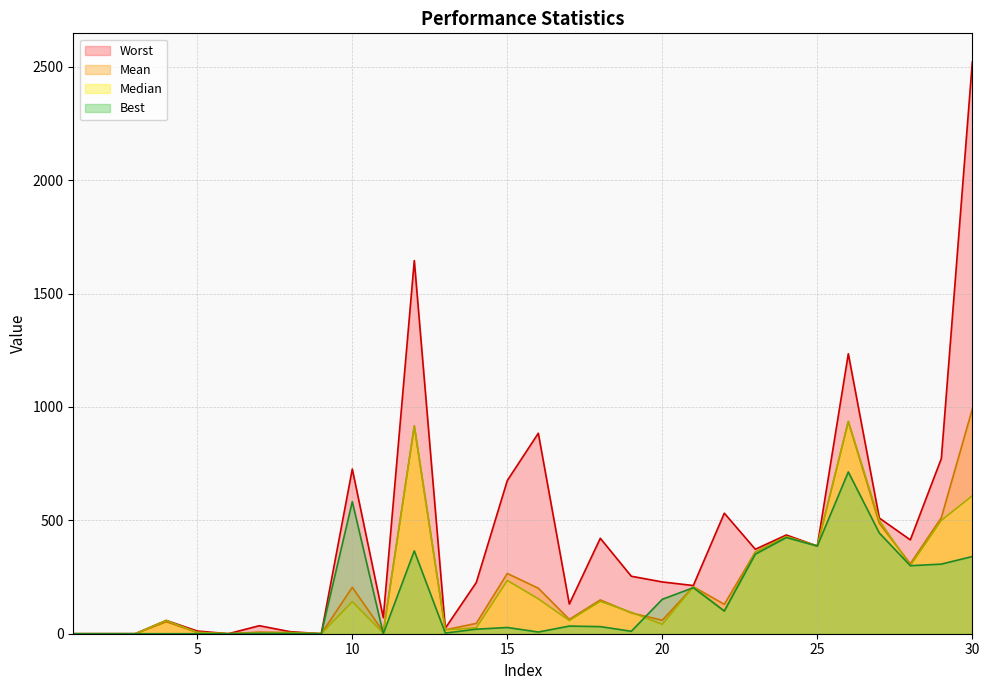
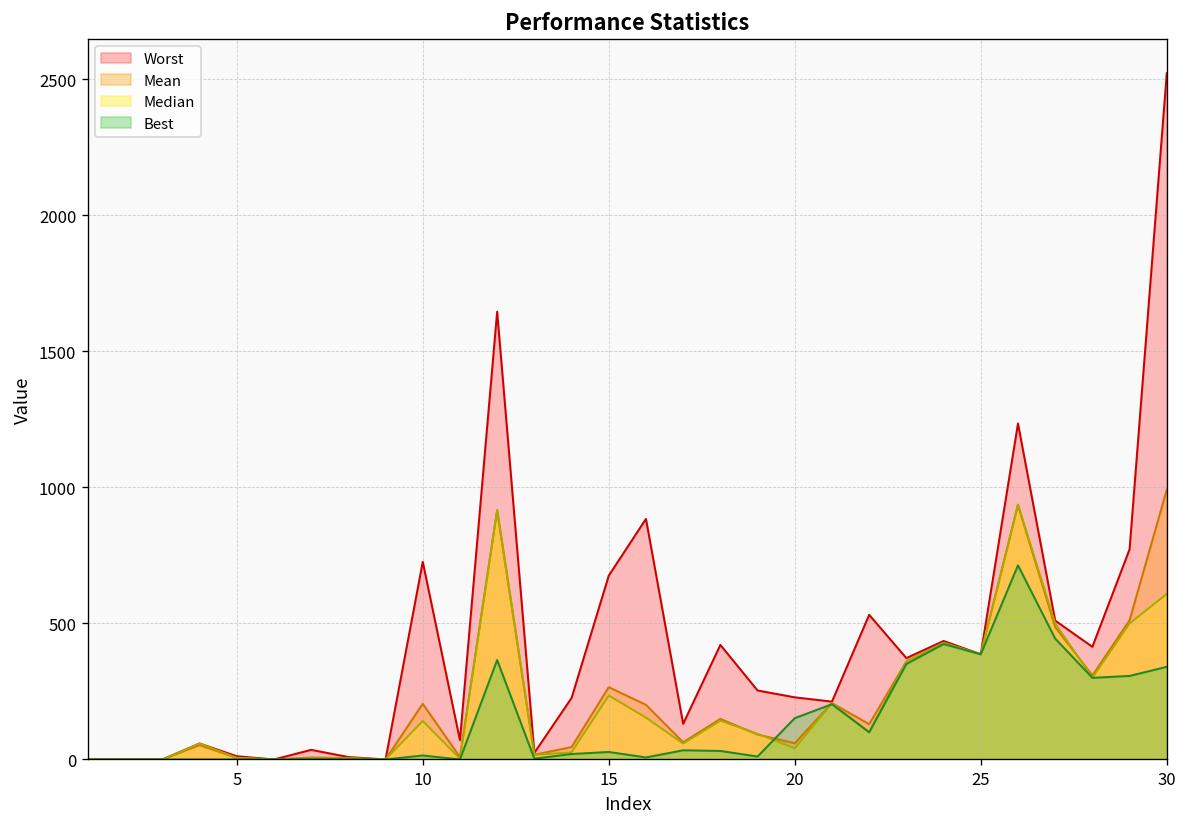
Best, 10: 580 -> 10
